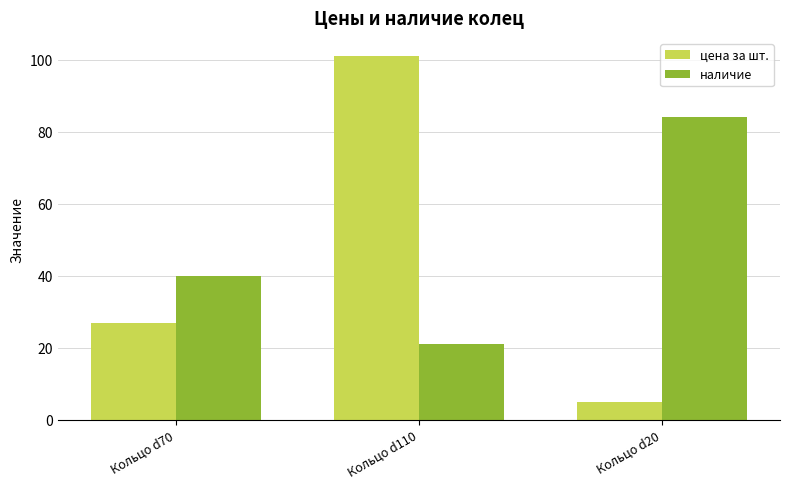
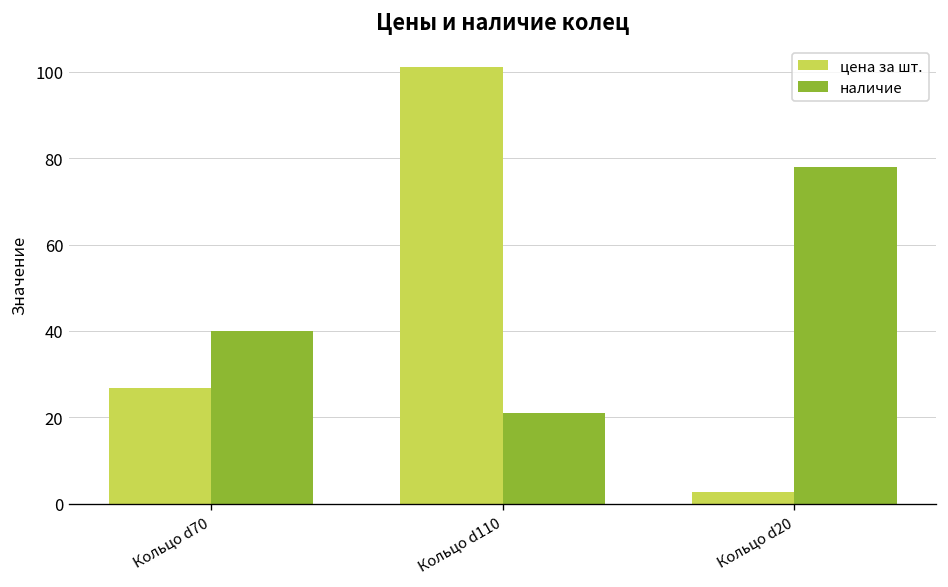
цена за шт., Кольцо d20: 5 -> 3
наличие, Кольцо d20: 84 -> 78
